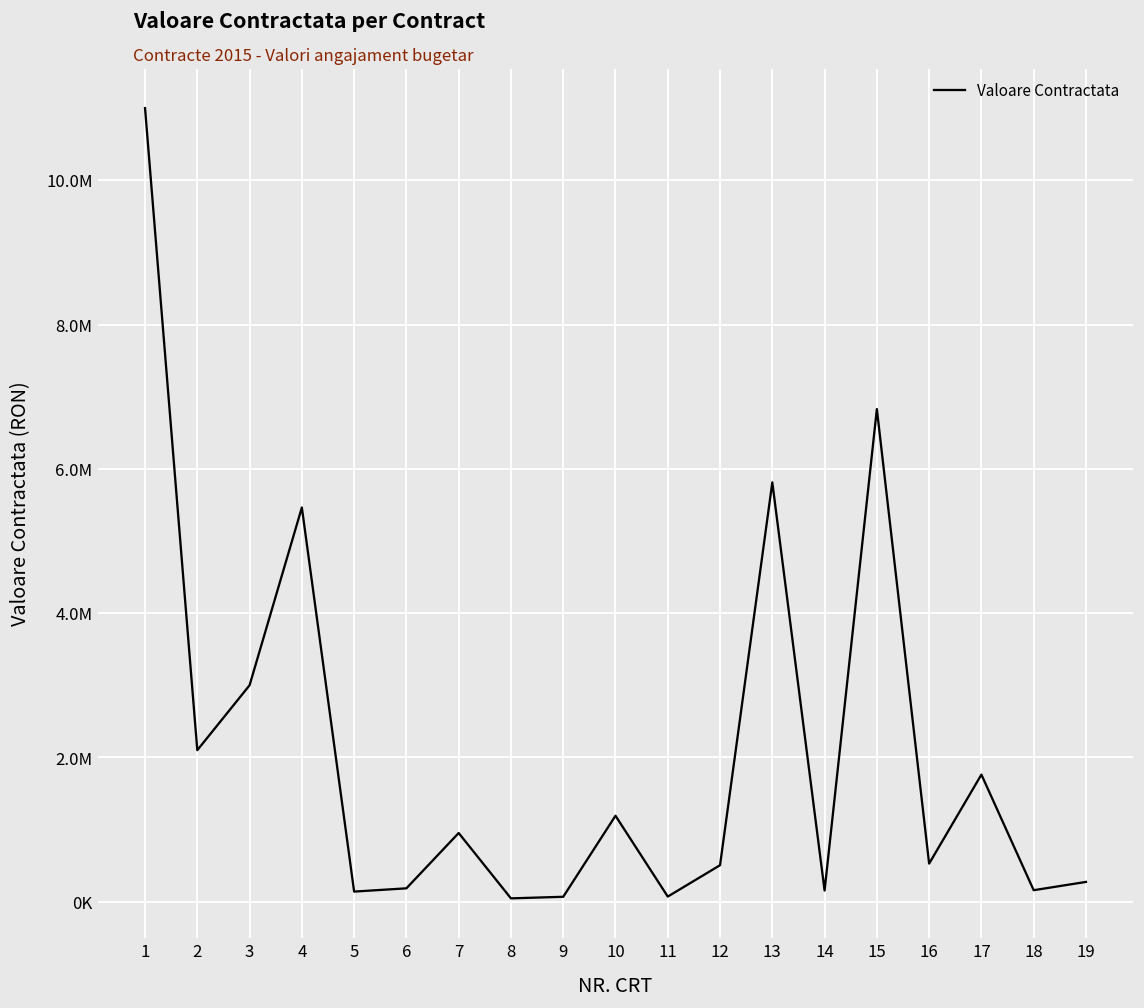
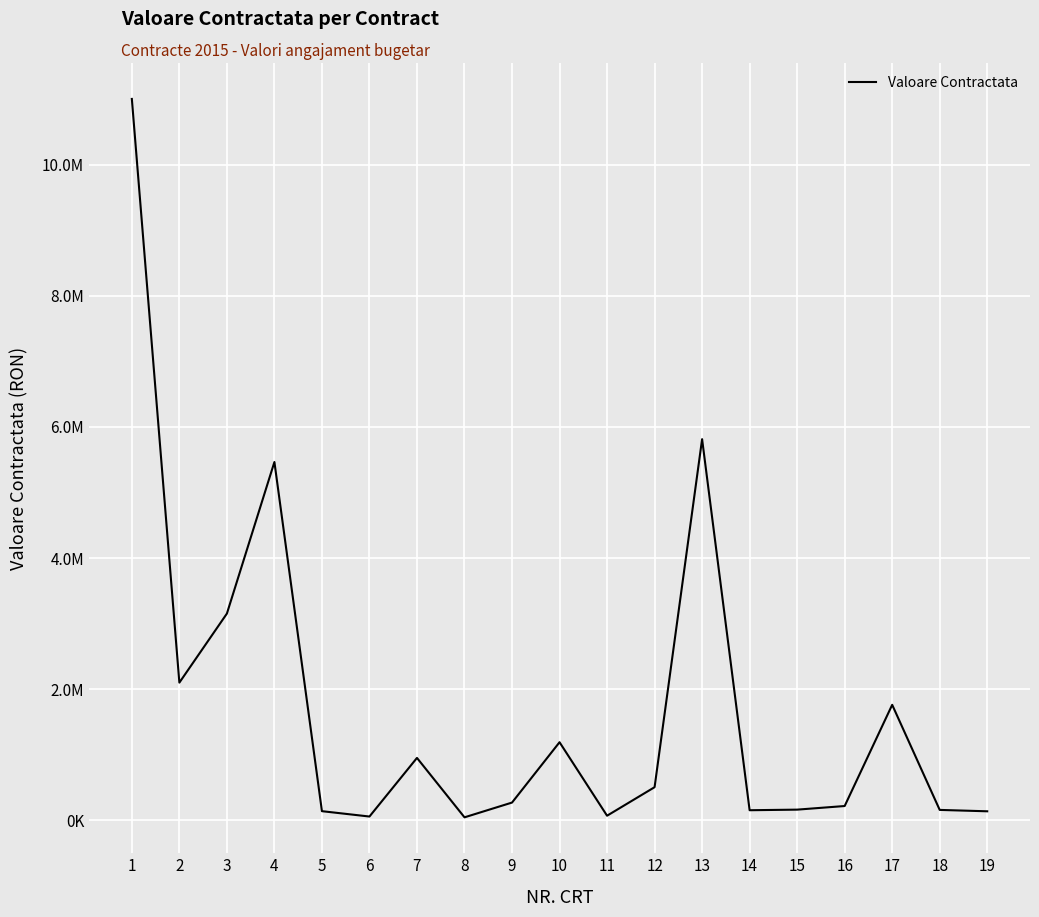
3: 3000000 -> 3200000
6: 200000 -> 100000
9: 100000 -> 300000
15: 6800000 -> 200000
16: 500000 -> 200000
19: 300000 -> 100000
